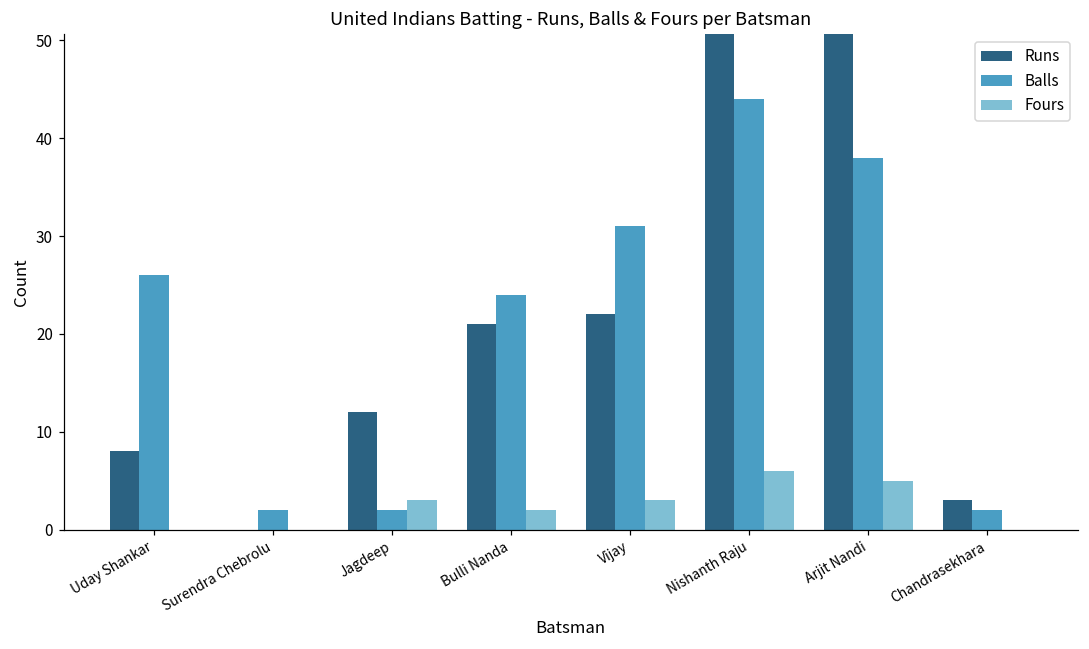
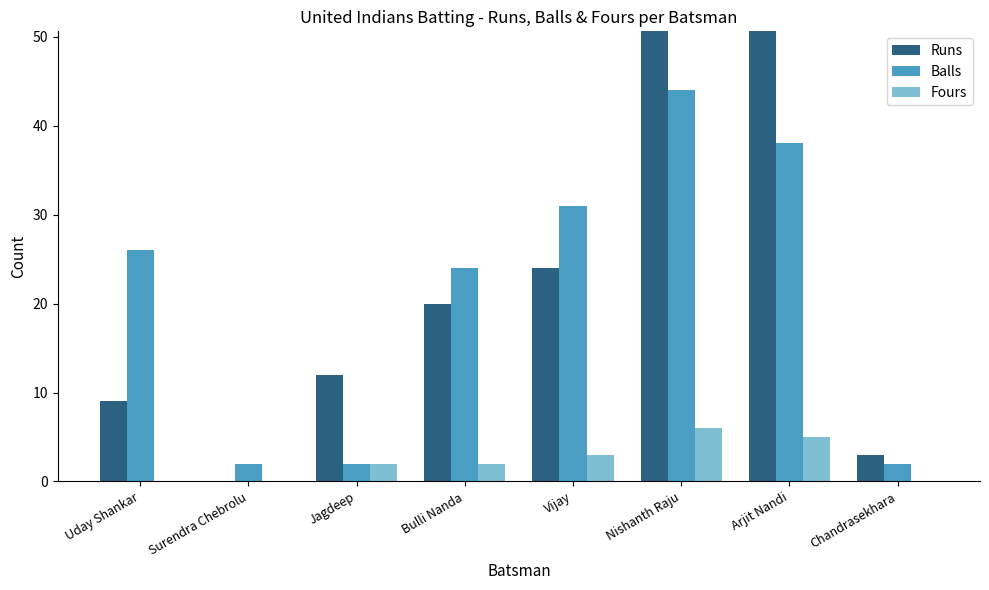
Runs, Uday Shankar: 8 -> 9
Fours, Jagdeep: 3 -> 2
Runs, Bulli Nanda: 21 -> 20
Runs, Vijay: 22 -> 24
